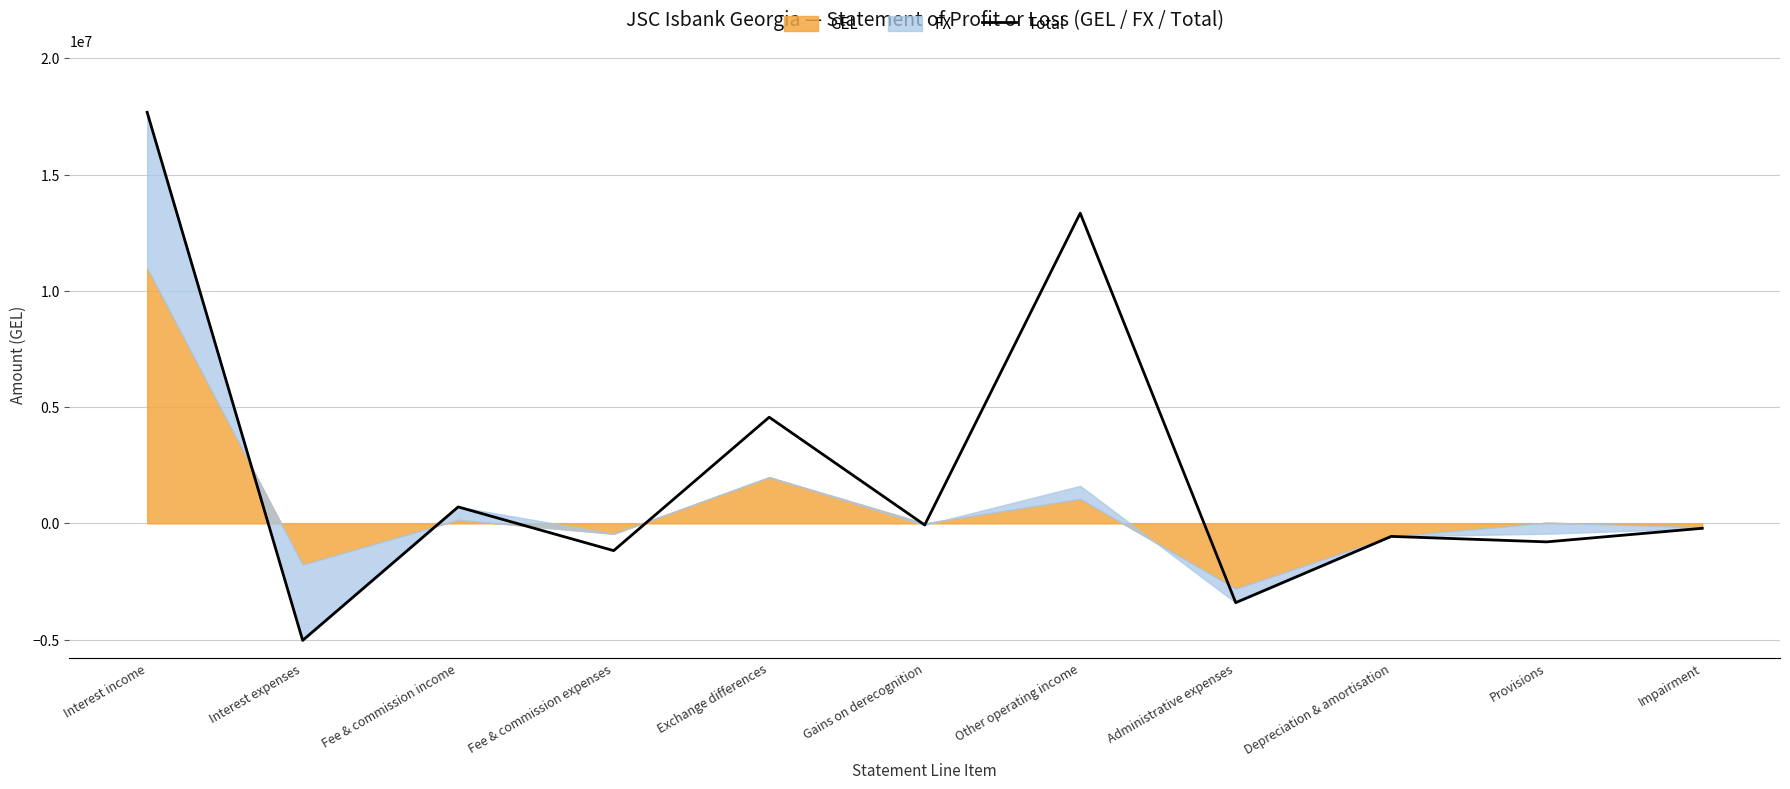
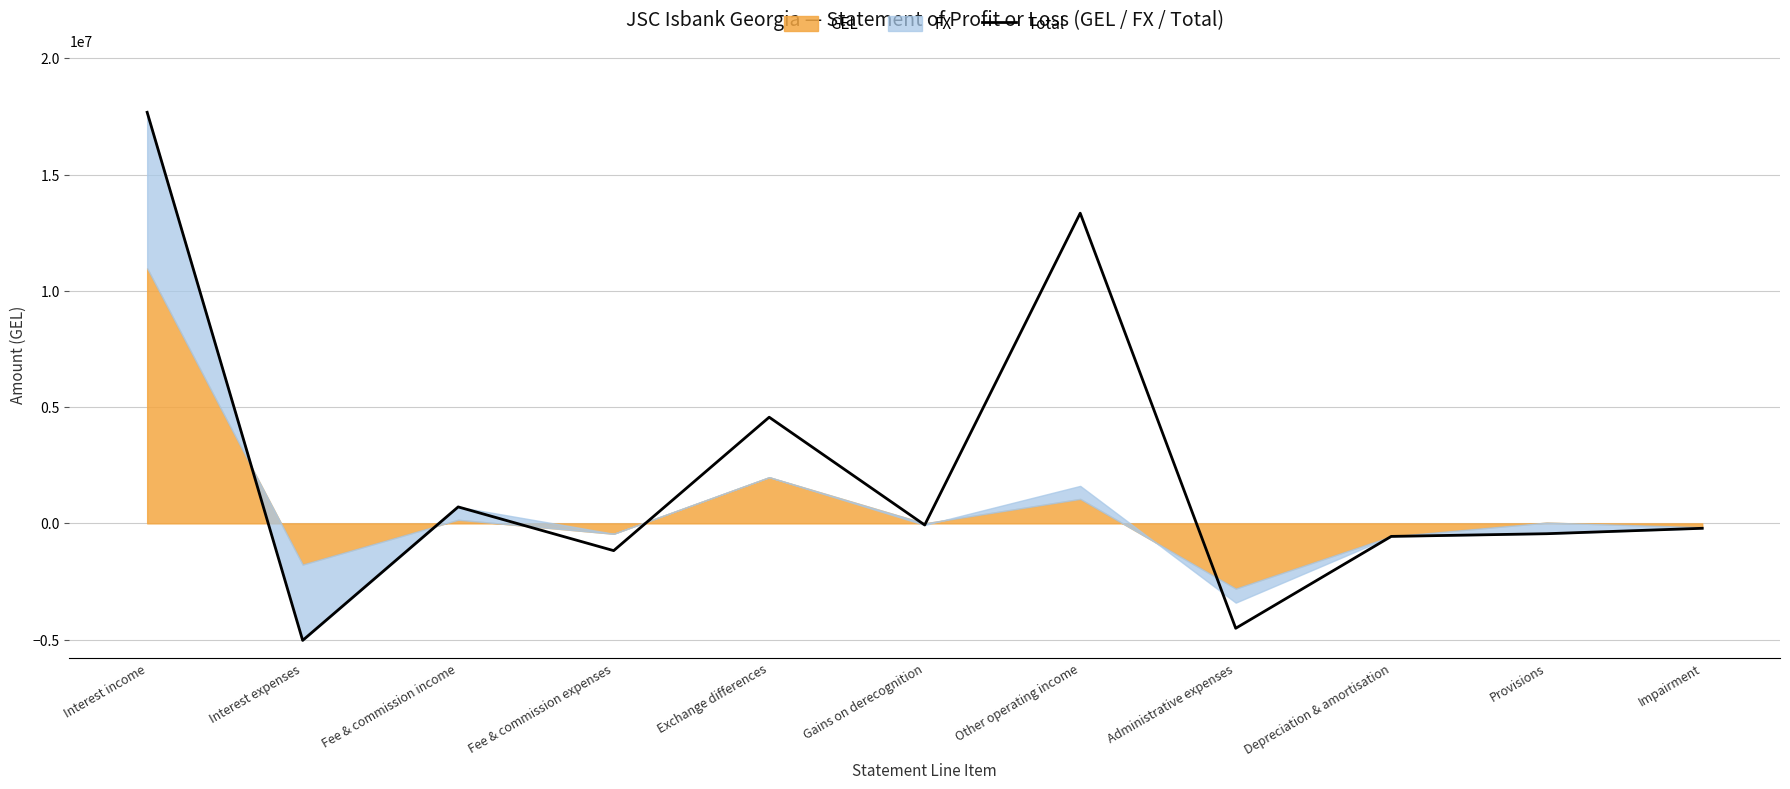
Total, Administrative expenses: -3400000 -> -4500000
Total, Provisions: -800000 -> -400000
